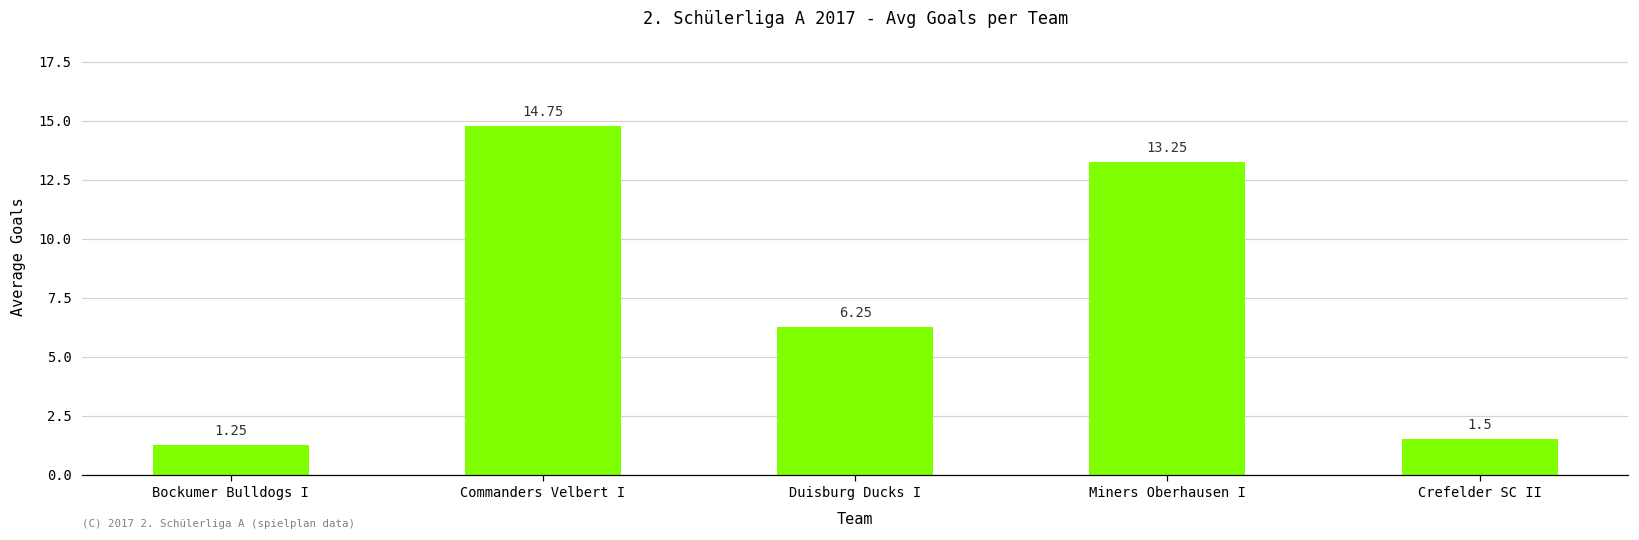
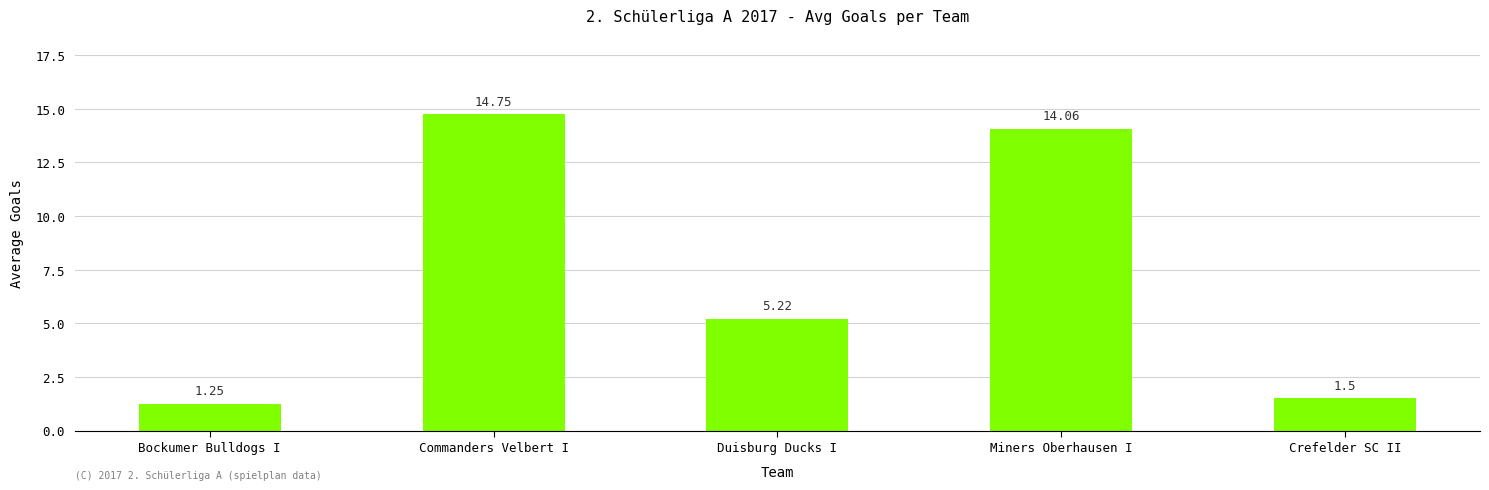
Duisburg Ducks I: 6.25 -> 5.22
Miners Oberhausen I: 13.25 -> 14.06
